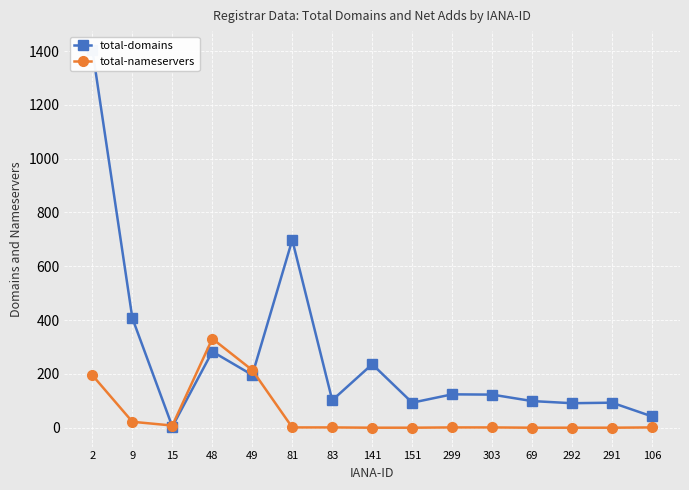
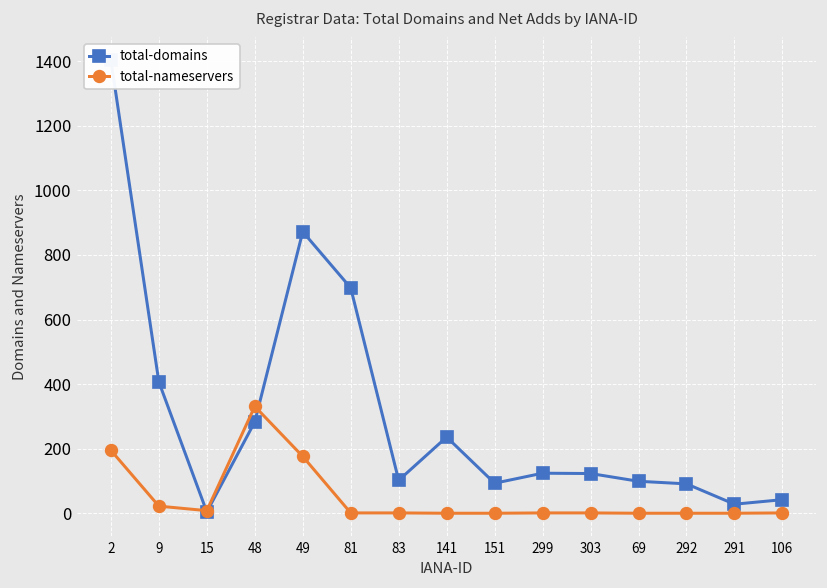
total-domains, 49: 200 -> 870
total-nameservers, 49: 210 -> 180
total-domains, 291: 90 -> 30
